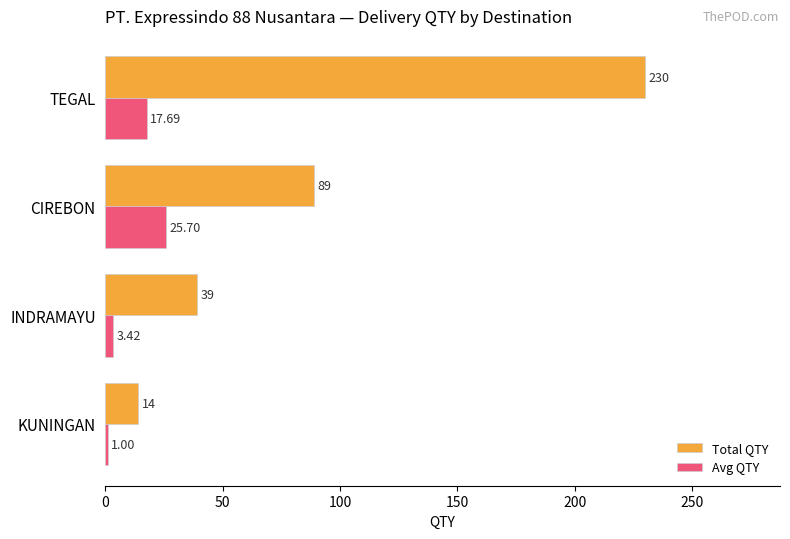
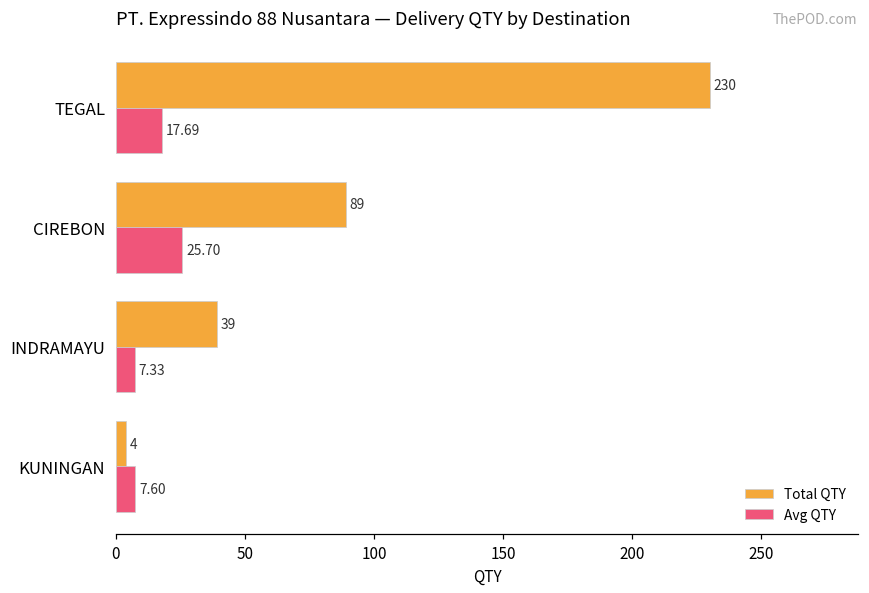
Avg QTY, INDRAMAYU: 3.42 -> 7.33
Total QTY, KUNINGAN: 14 -> 4
Avg QTY, KUNINGAN: 1.00 -> 7.60
